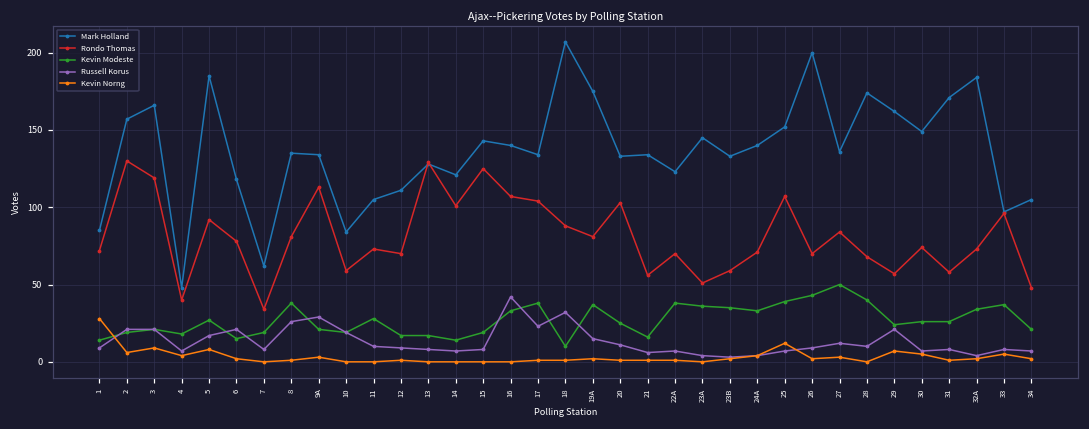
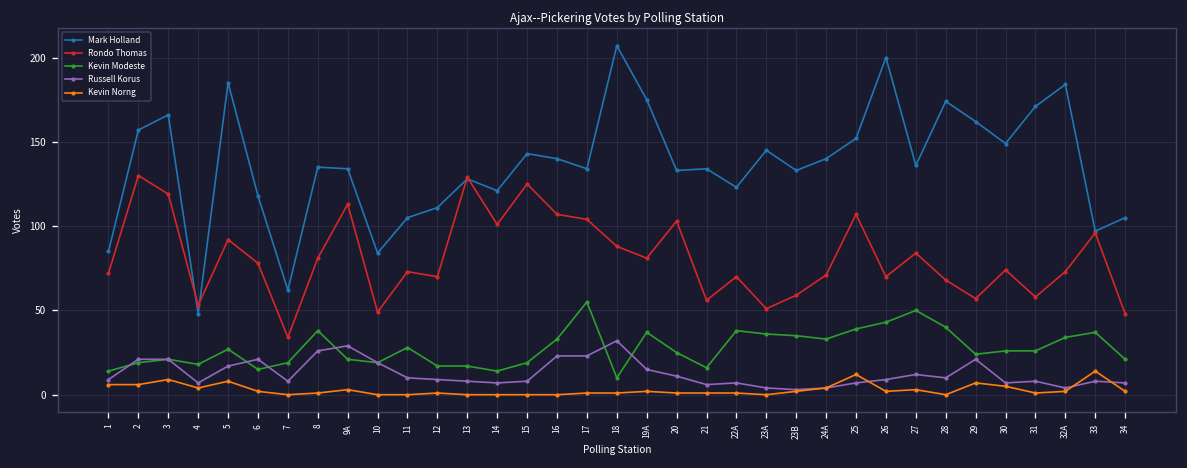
Kevin Norng, 1: 28 -> 6
Rondo Thomas, 4: 40 -> 53
Rondo Thomas, 10: 59 -> 49
Russell Korus, 16: 42 -> 23
Kevin Modeste, 17: 38 -> 55
Kevin Norng, 33: 5 -> 14
